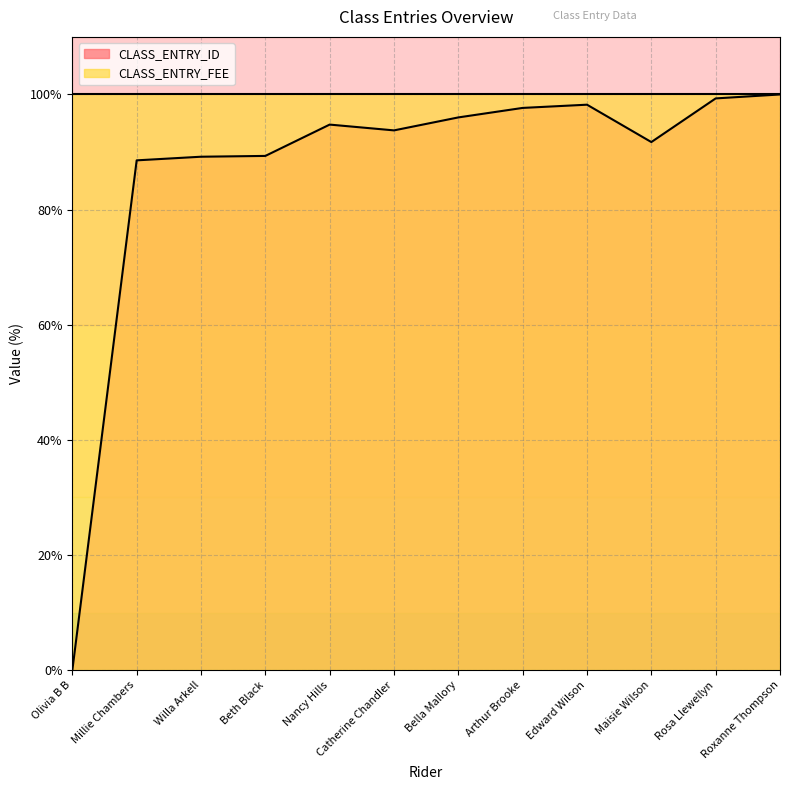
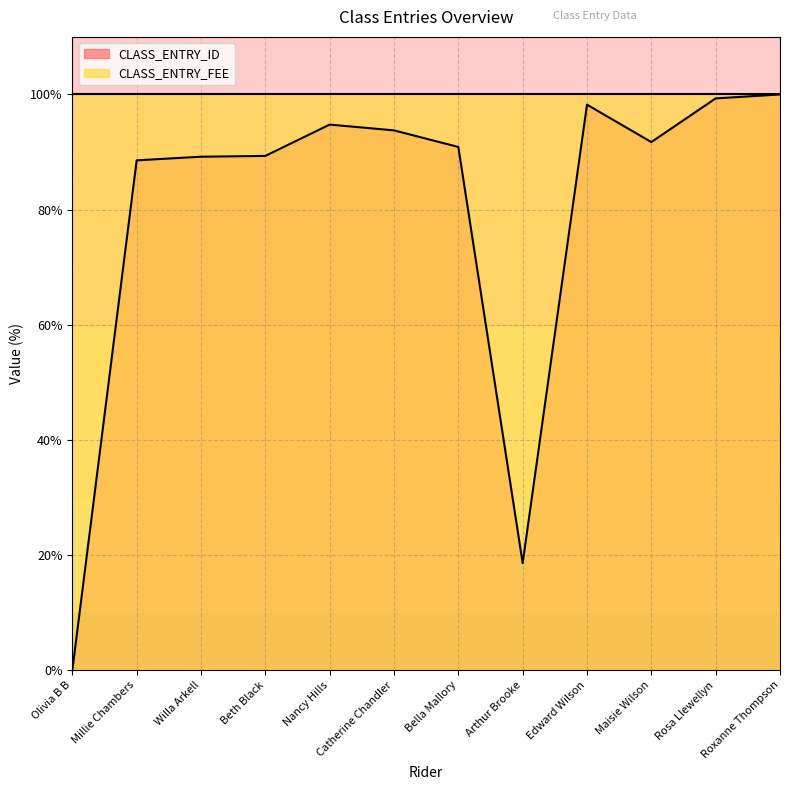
CLASS_ENTRY_ID, Bella Mallory: 96% -> 91%
CLASS_ENTRY_ID, Arthur Brooke: 98% -> 19%
